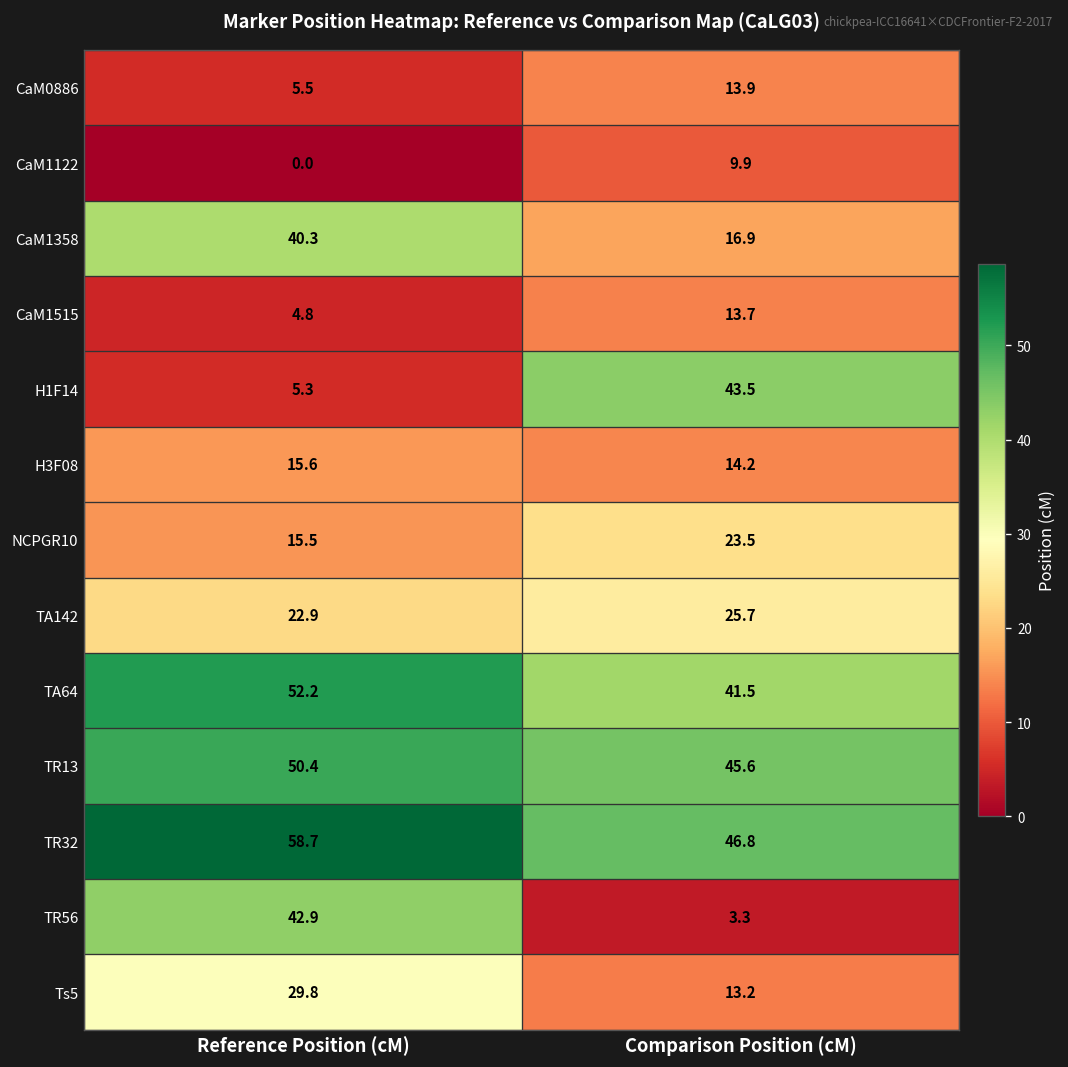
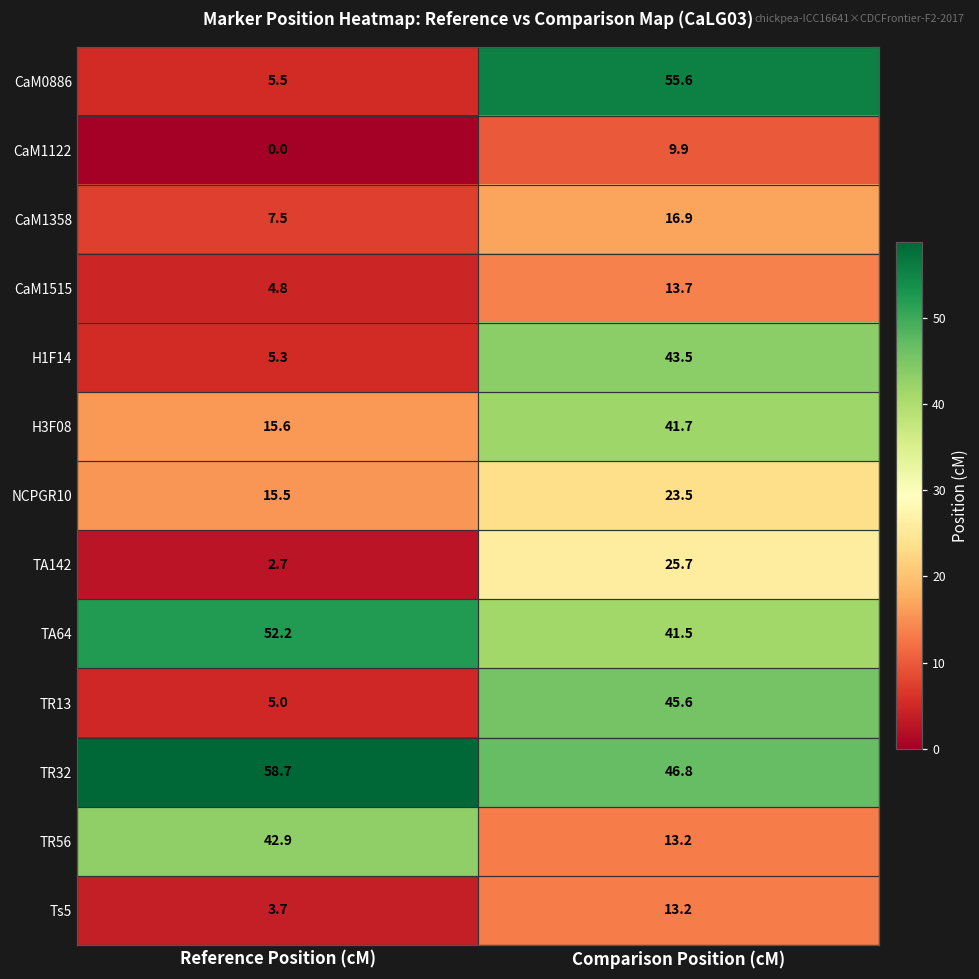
CaM0886, Comparison Position (cM): 13.9 -> 55.6
CaM1358, Reference Position (cM): 40.3 -> 7.5
H3F08, Comparison Position (cM): 14.2 -> 41.7
TA142, Reference Position (cM): 22.9 -> 2.7
TR13, Reference Position (cM): 50.4 -> 5.0
TR56, Comparison Position (cM): 3.3 -> 13.2
Ts5, Reference Position (cM): 29.8 -> 3.7
